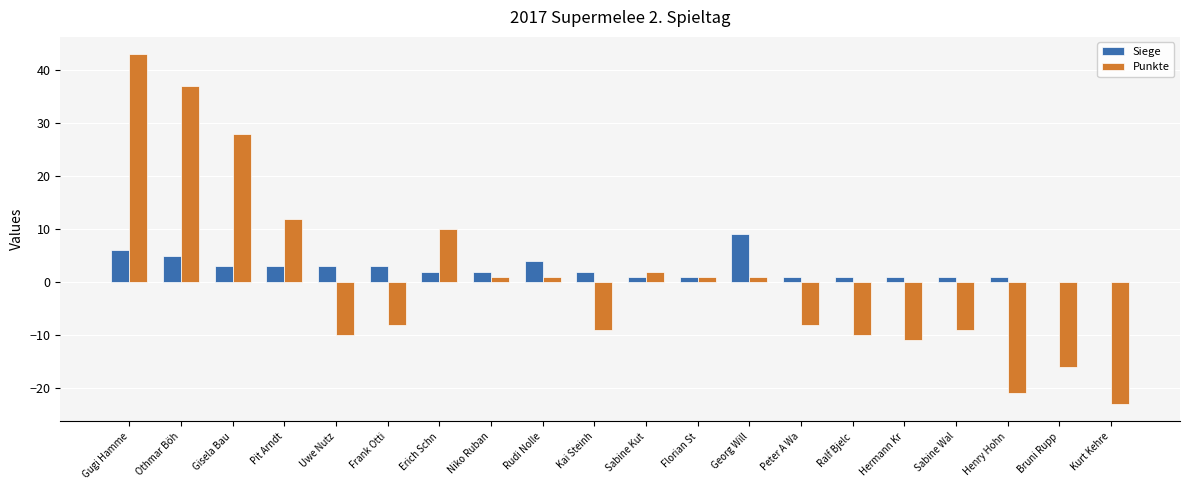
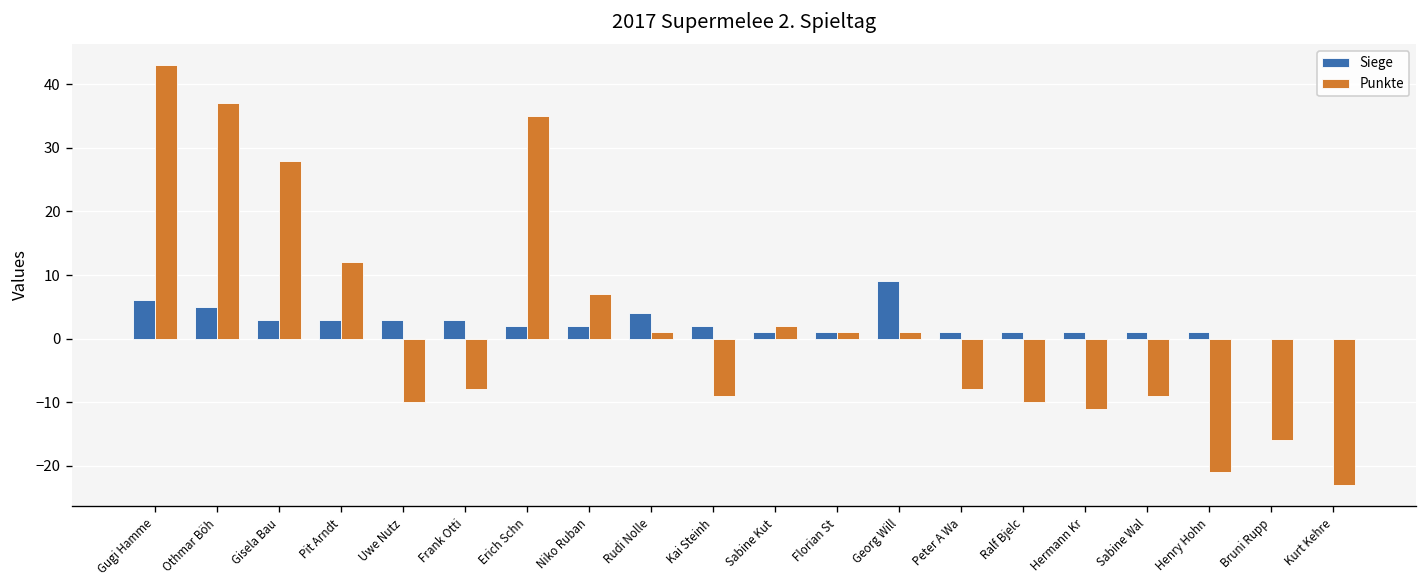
Punkte, Erich Schn: 10 -> 35
Punkte, Niko Ruban: 1 -> 7
